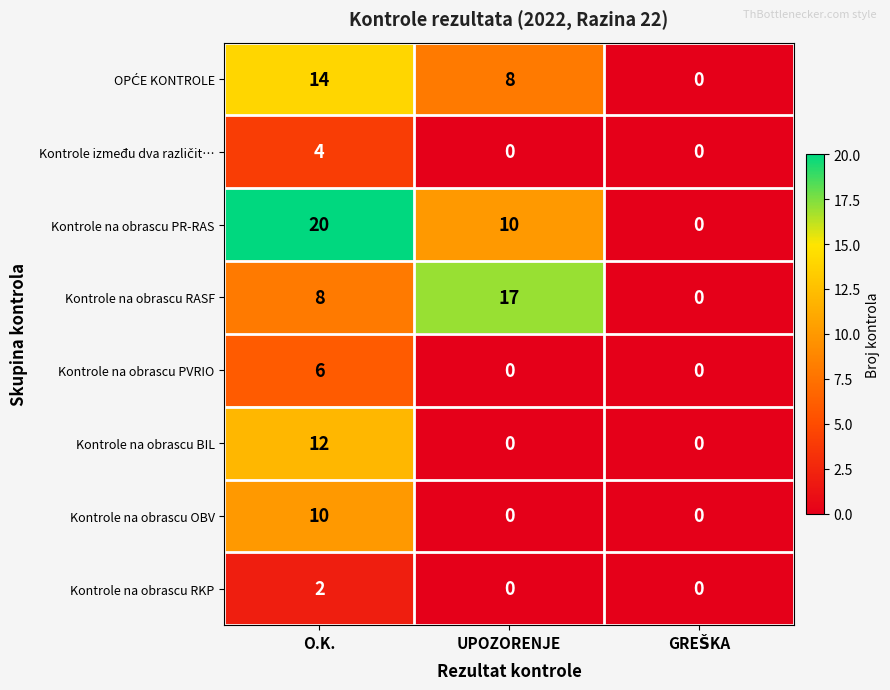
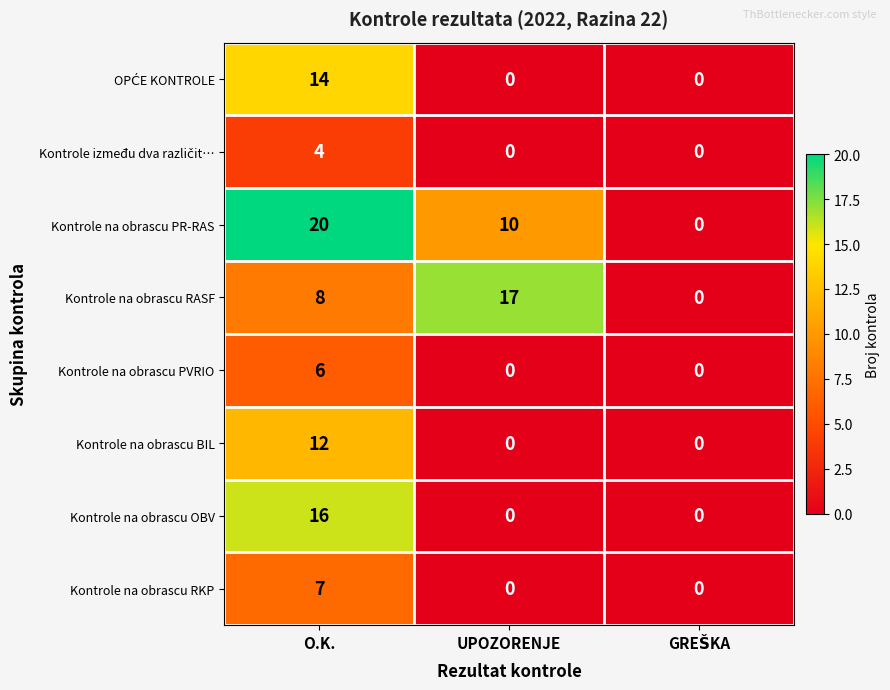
OPĆE KONTROLE, UPOZORENJE: 8 -> 0
Kontrole na obrascu OBV, O.K.: 10 -> 16
Kontrole na obrascu RKP, O.K.: 2 -> 7
